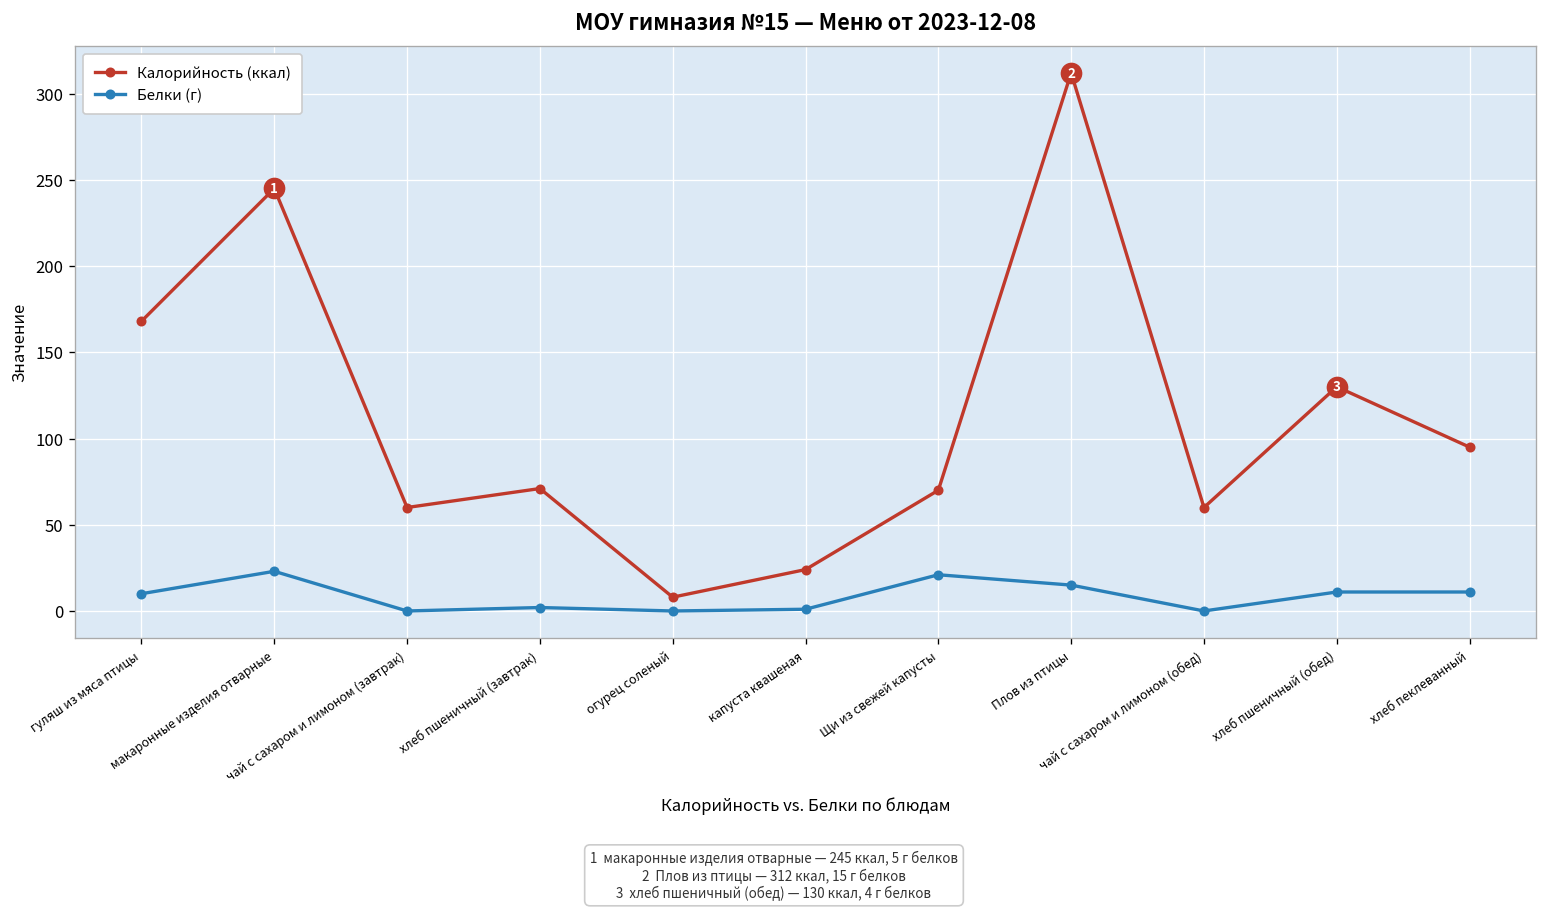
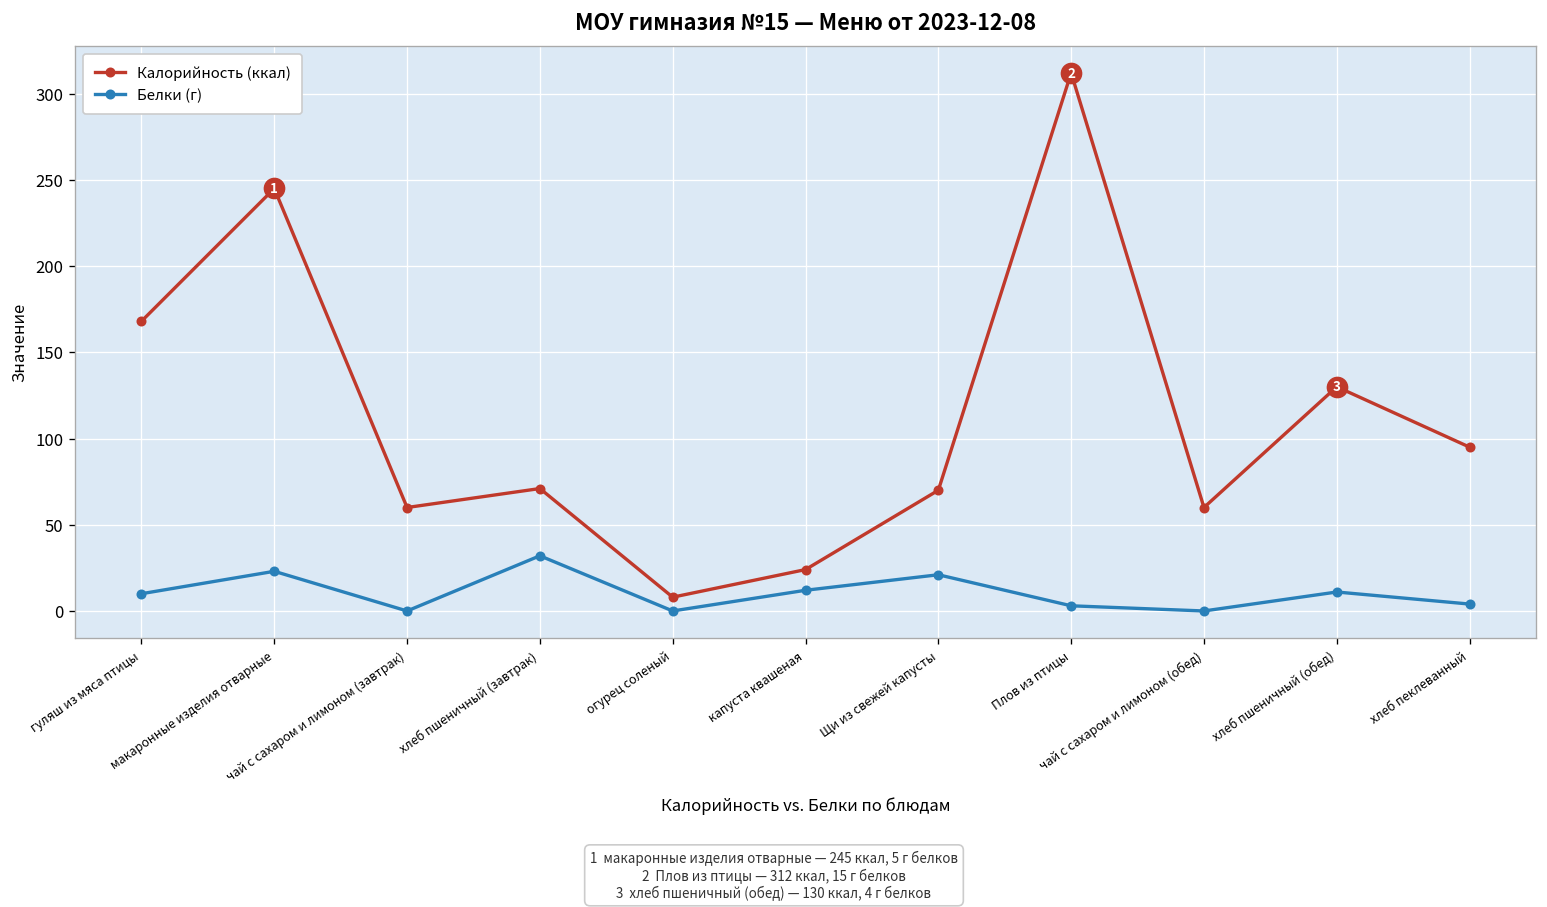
Белки (г), хлеб пшеничный (завтрак): 2 -> 32
Белки (г), капуста квашеная: 1 -> 12
Белки (г), Плов из птицы: 15 -> 3
Белки (г), хлеб пеклеванный: 11 -> 4
